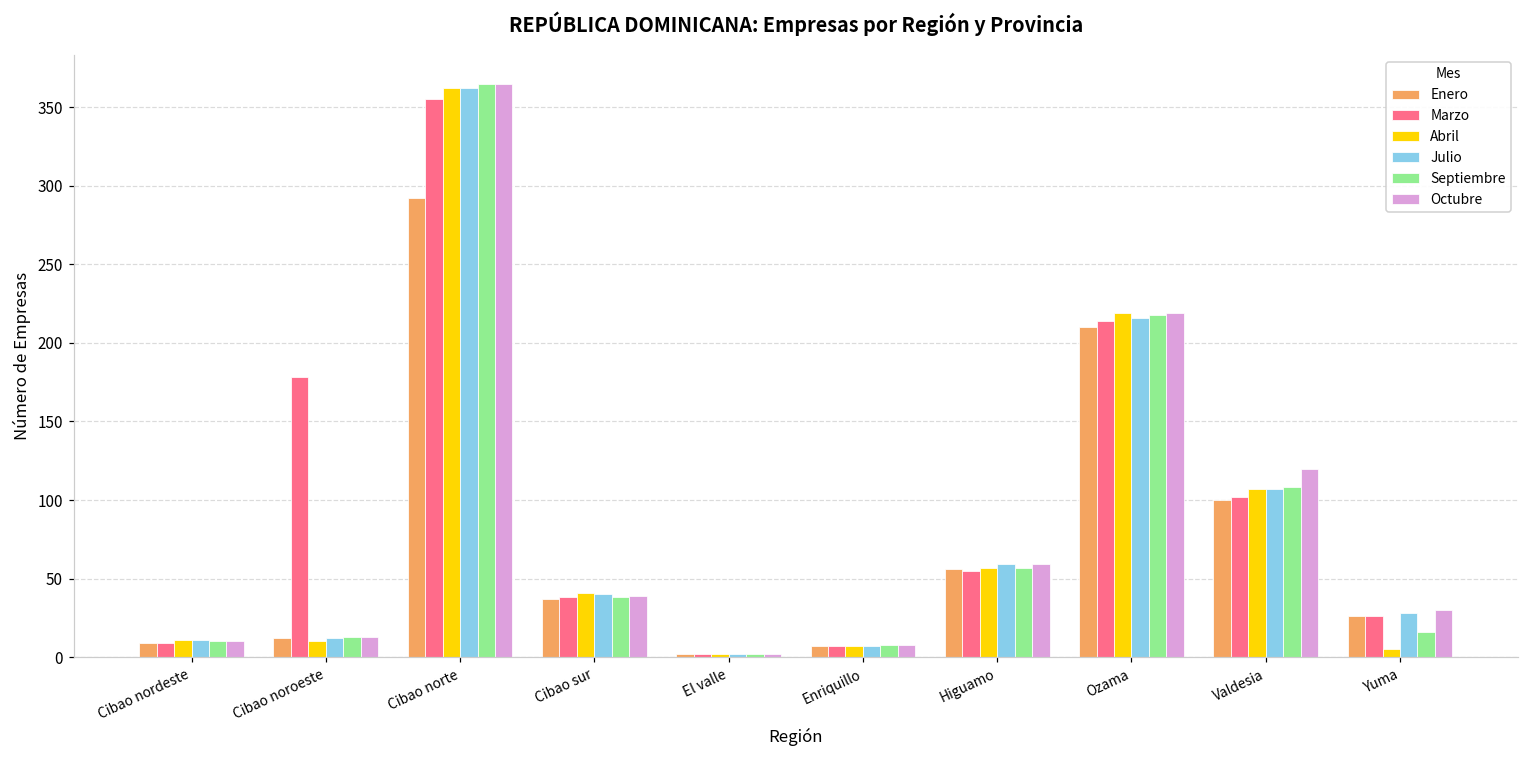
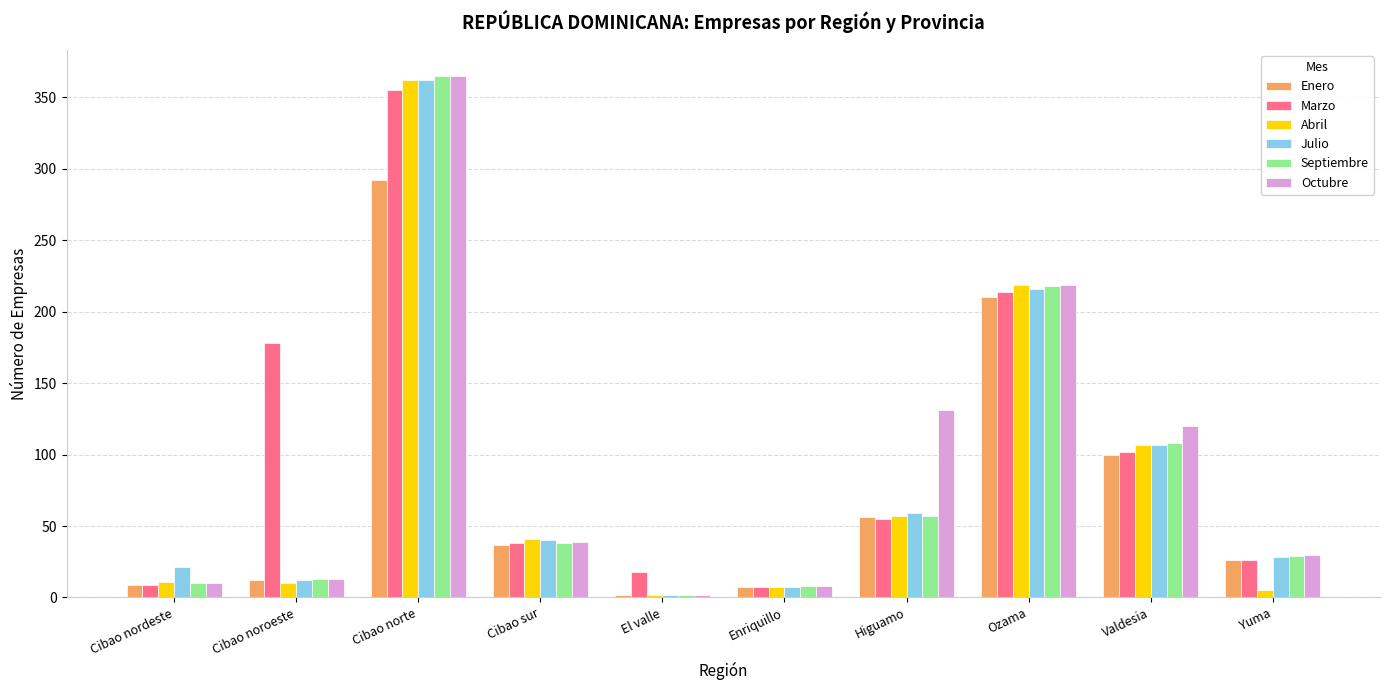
Julio, Cibao nordeste: 11 -> 21
Marzo, El valle: 2 -> 18
Octubre, Higuamo: 59 -> 131
Septiembre, Yuma: 16 -> 29
